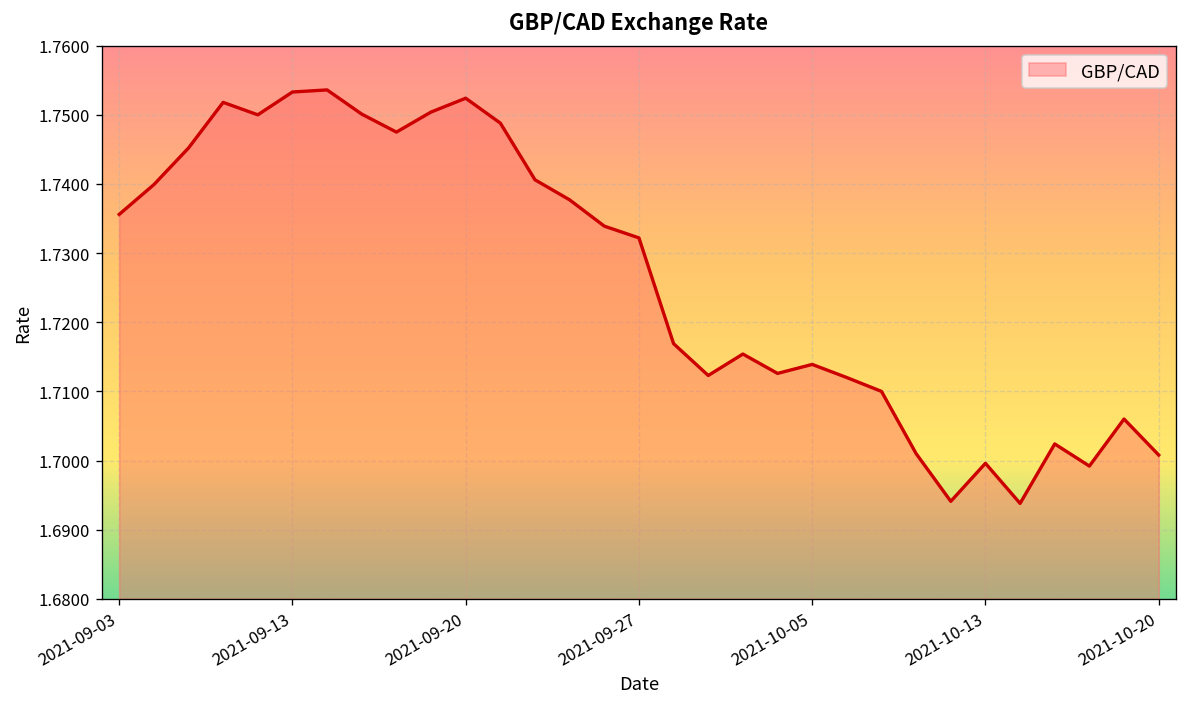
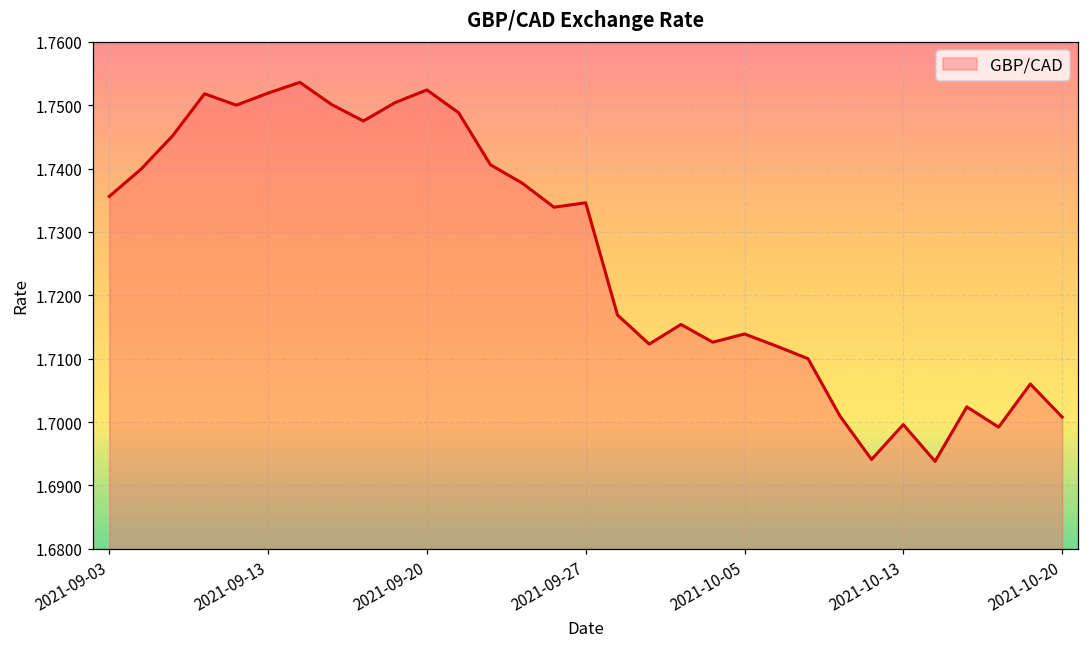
2021-09-13: 1.753 -> 1.752
2021-09-27: 1.732 -> 1.735
